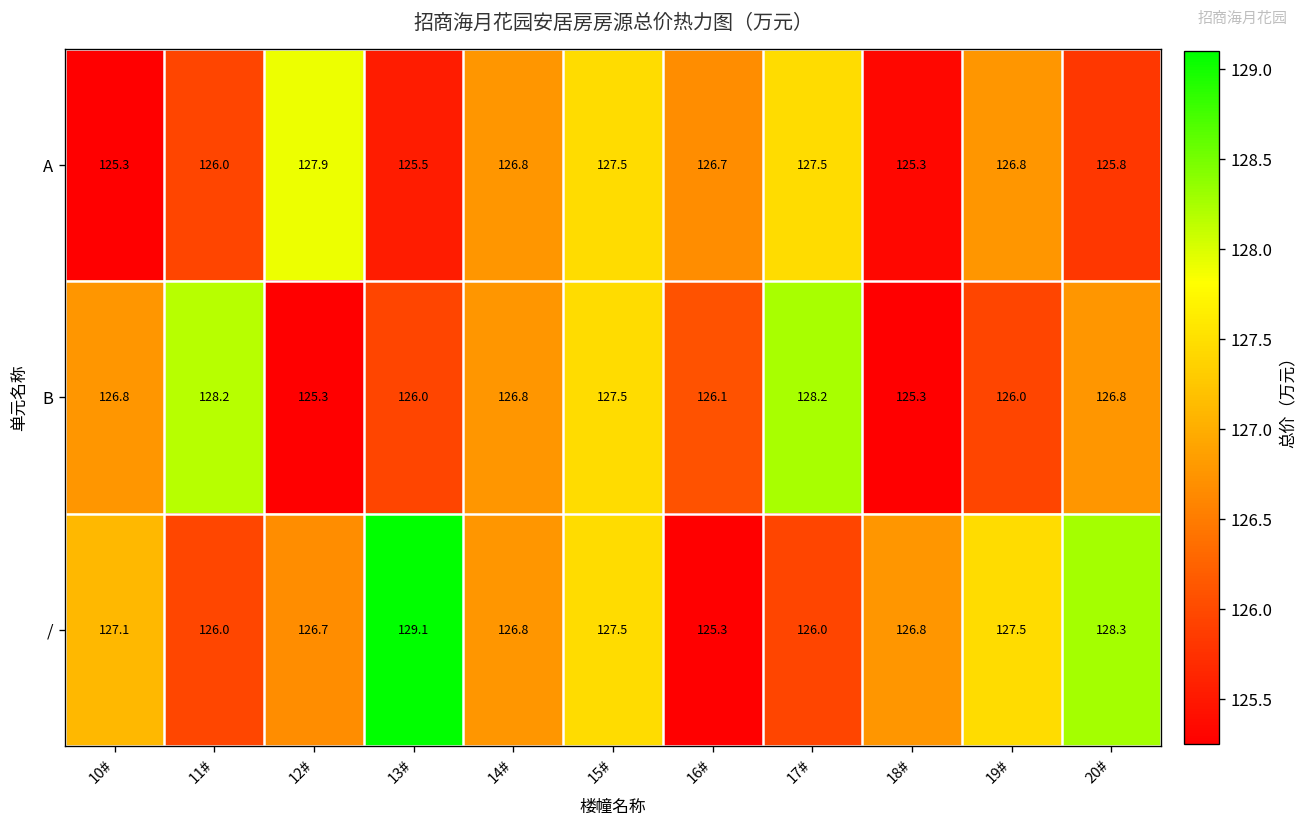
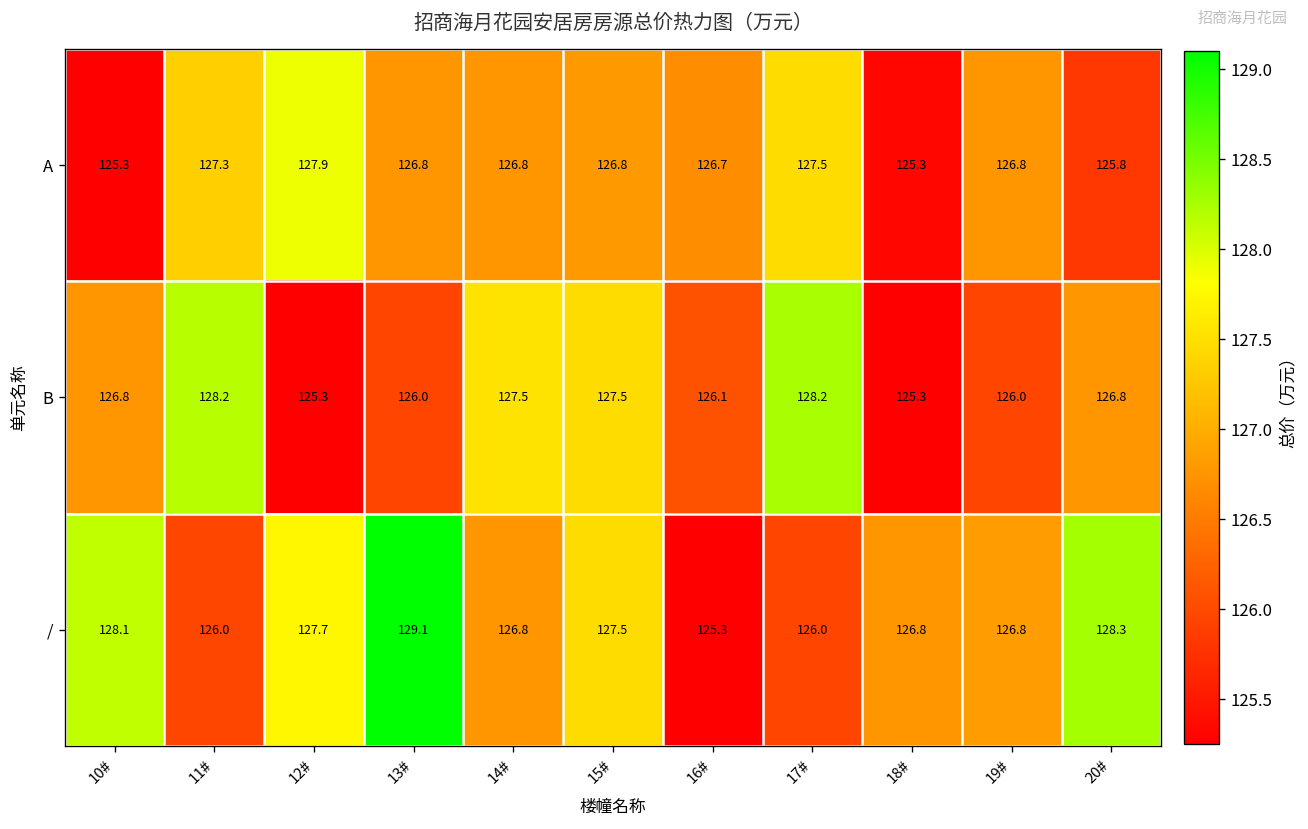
A, 11#: 126.0 -> 127.3
A, 13#: 125.5 -> 126.8
A, 15#: 127.5 -> 126.8
B, 14#: 126.8 -> 127.5
/, 10#: 127.1 -> 128.1
/, 12#: 126.7 -> 127.7
/, 19#: 127.5 -> 126.8
